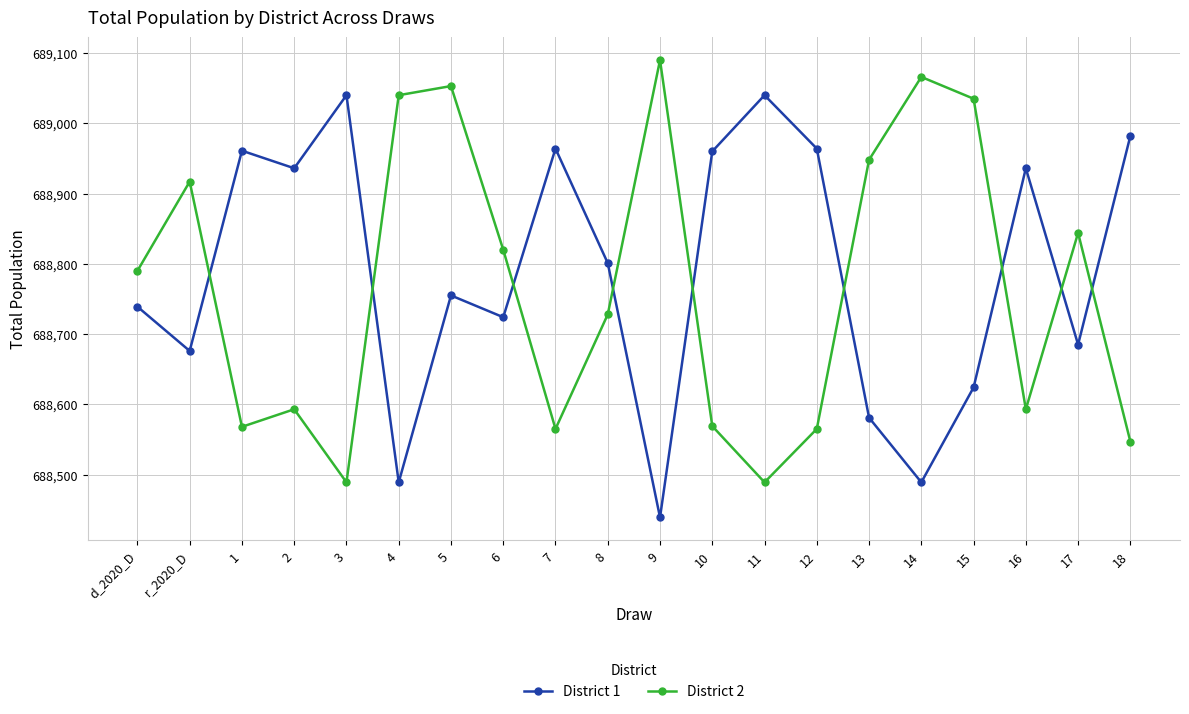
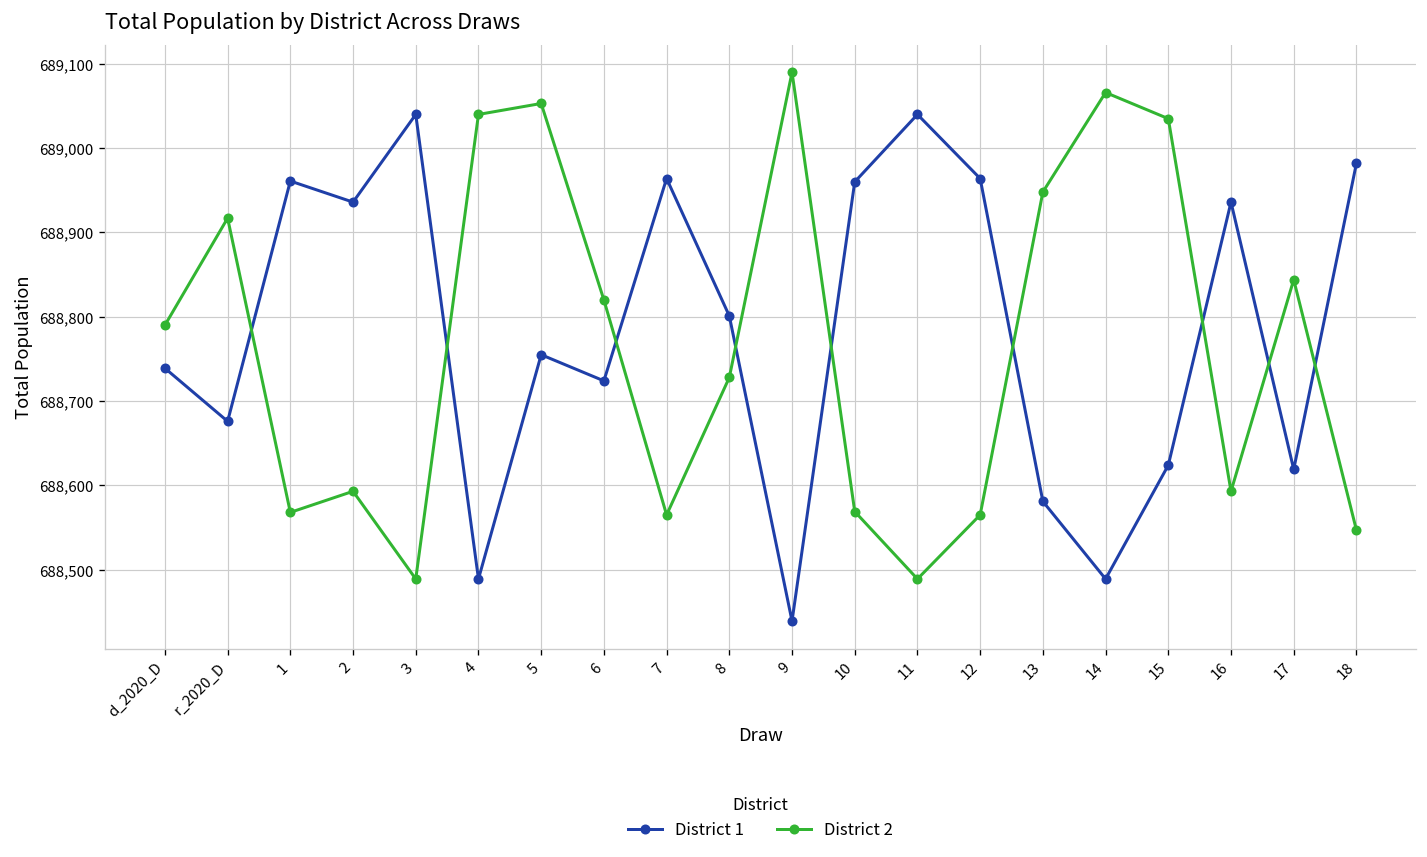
District 1, 17: 688,690 -> 688,620
